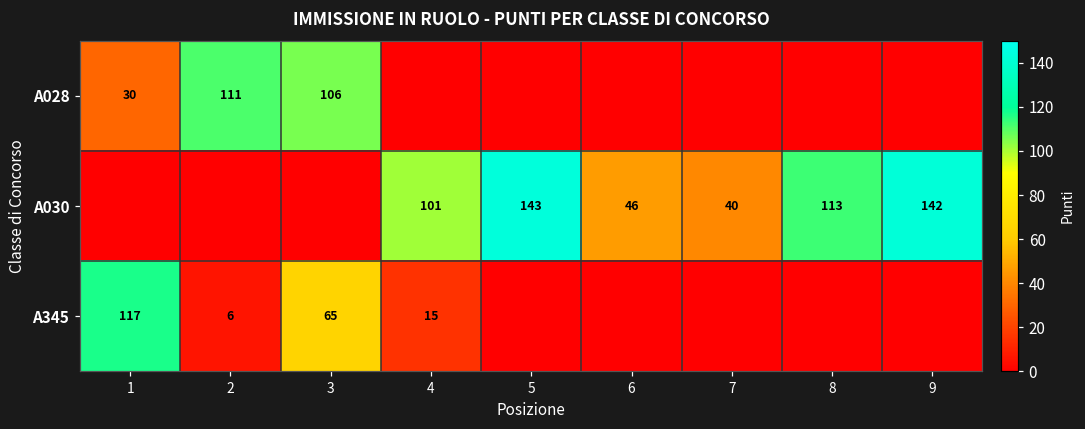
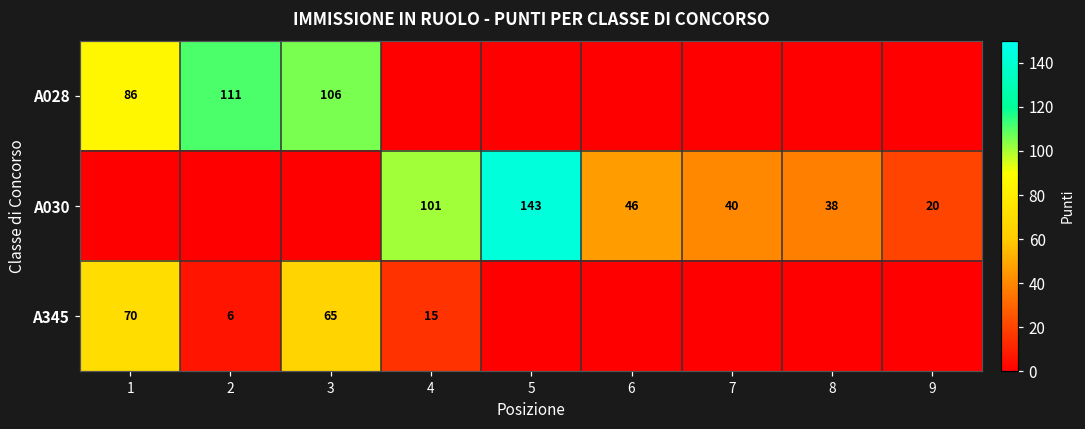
A028, 1: 30 -> 86
A030, 8: 113 -> 38
A030, 9: 142 -> 20
A345, 1: 117 -> 70
